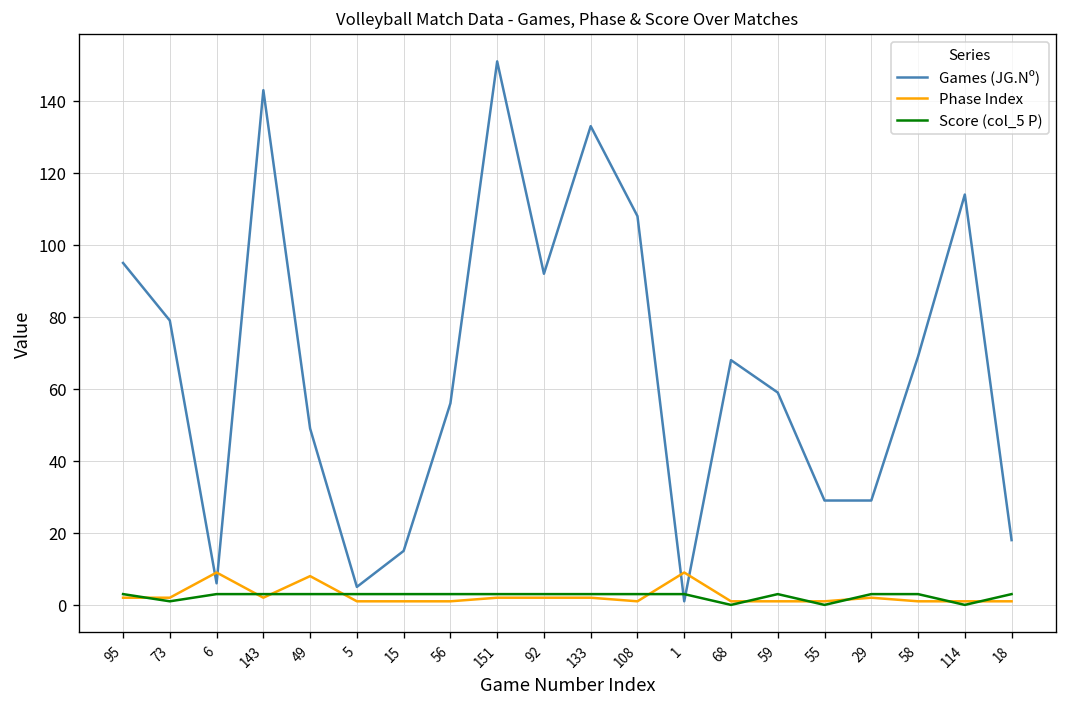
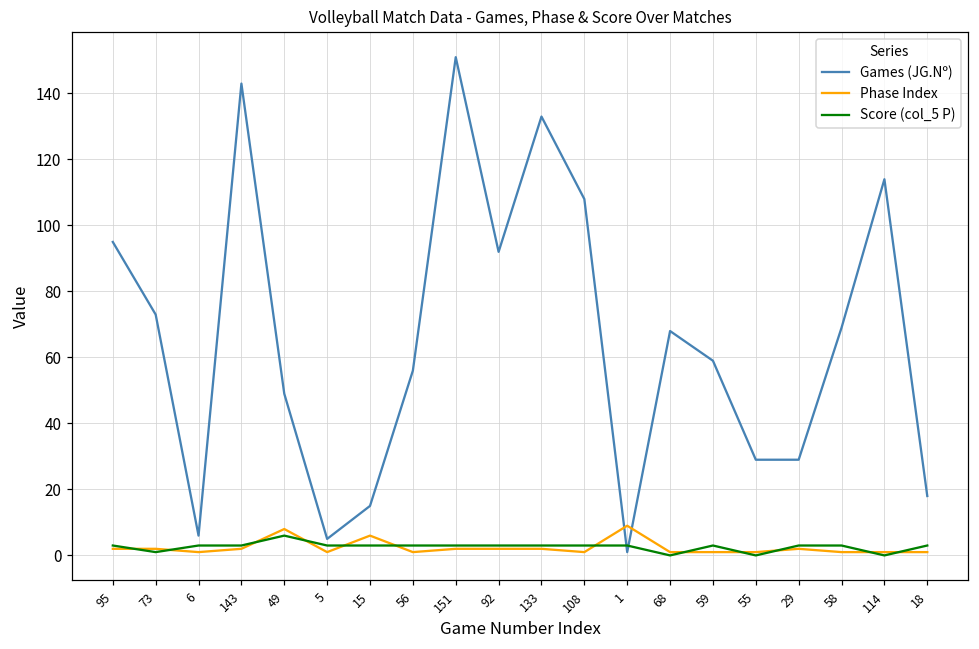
Games (JG.Nº), 73: 79 -> 73
Phase Index, 6: 9 -> 1
Score (col_5 P), 49: 3 -> 6
Phase Index, 15: 1 -> 6
